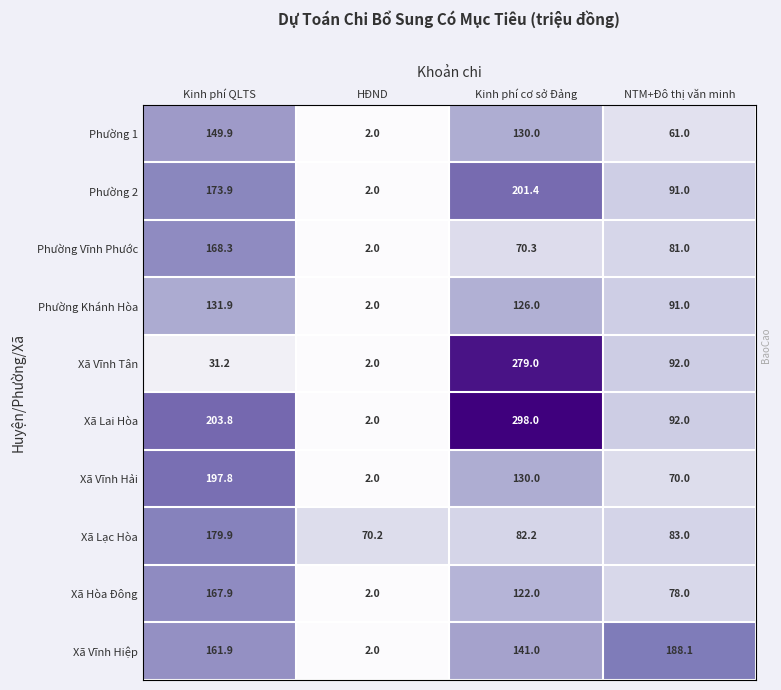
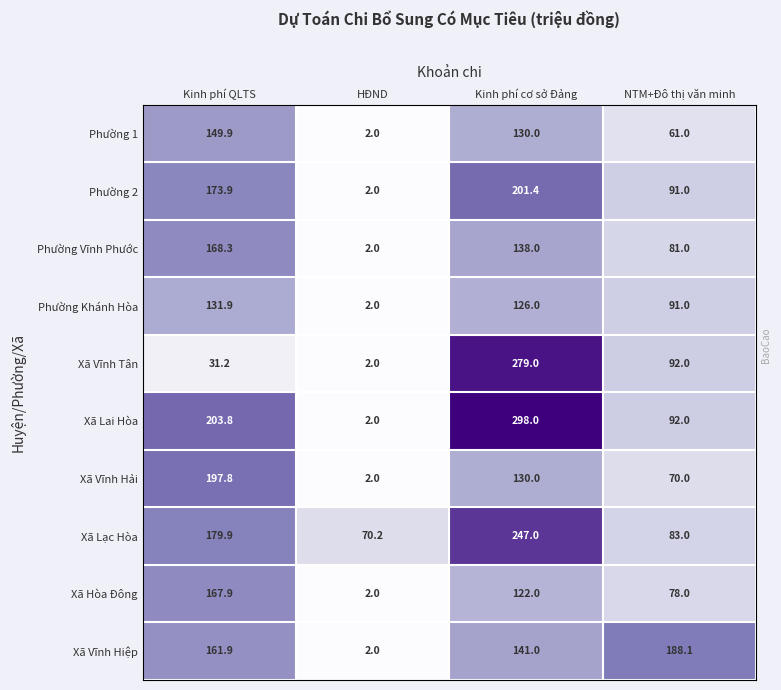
Phường Vĩnh Phước, Kinh phí cơ sở Đảng: 70.3 -> 138.0
Xã Lạc Hòa, Kinh phí cơ sở Đảng: 82.2 -> 247.0
